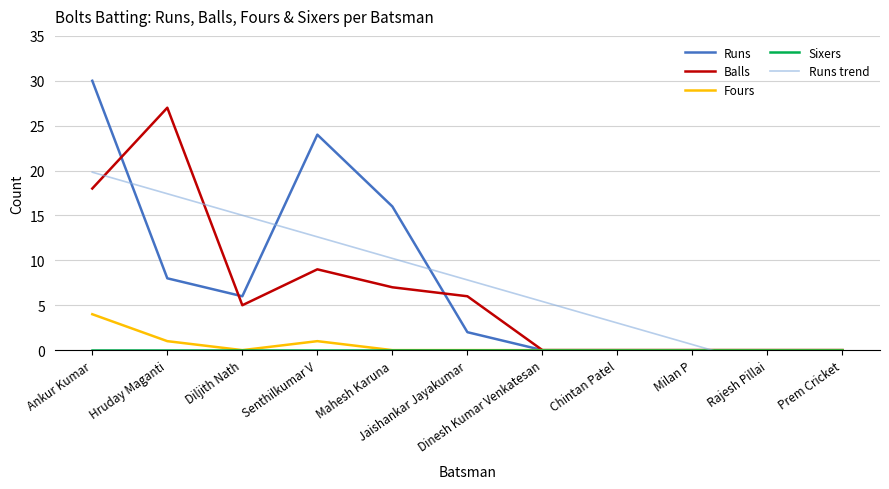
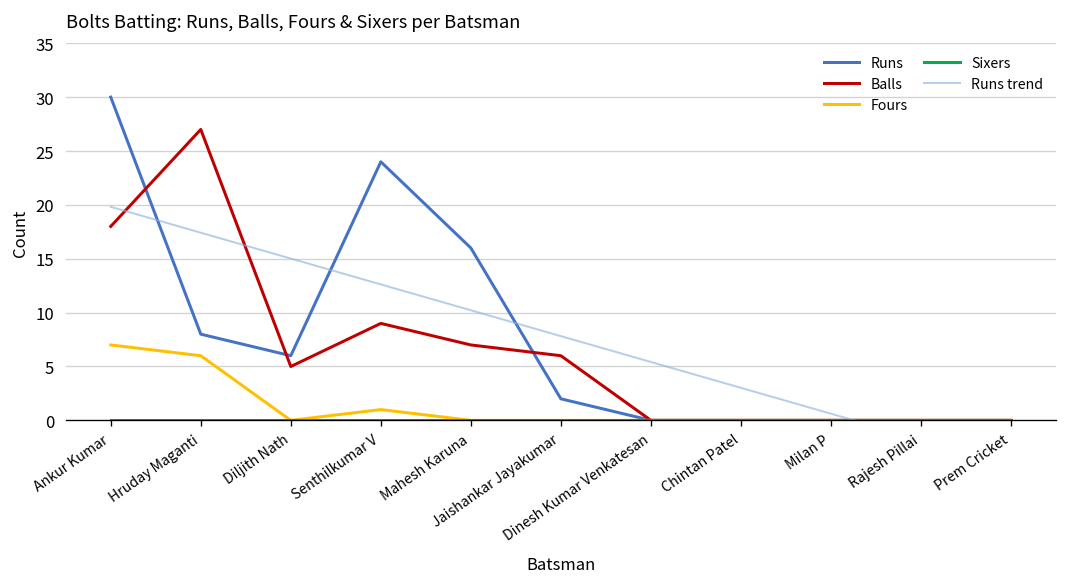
Fours, Ankur Kumar: 4 -> 7
Fours, Hruday Maganti: 1 -> 6
